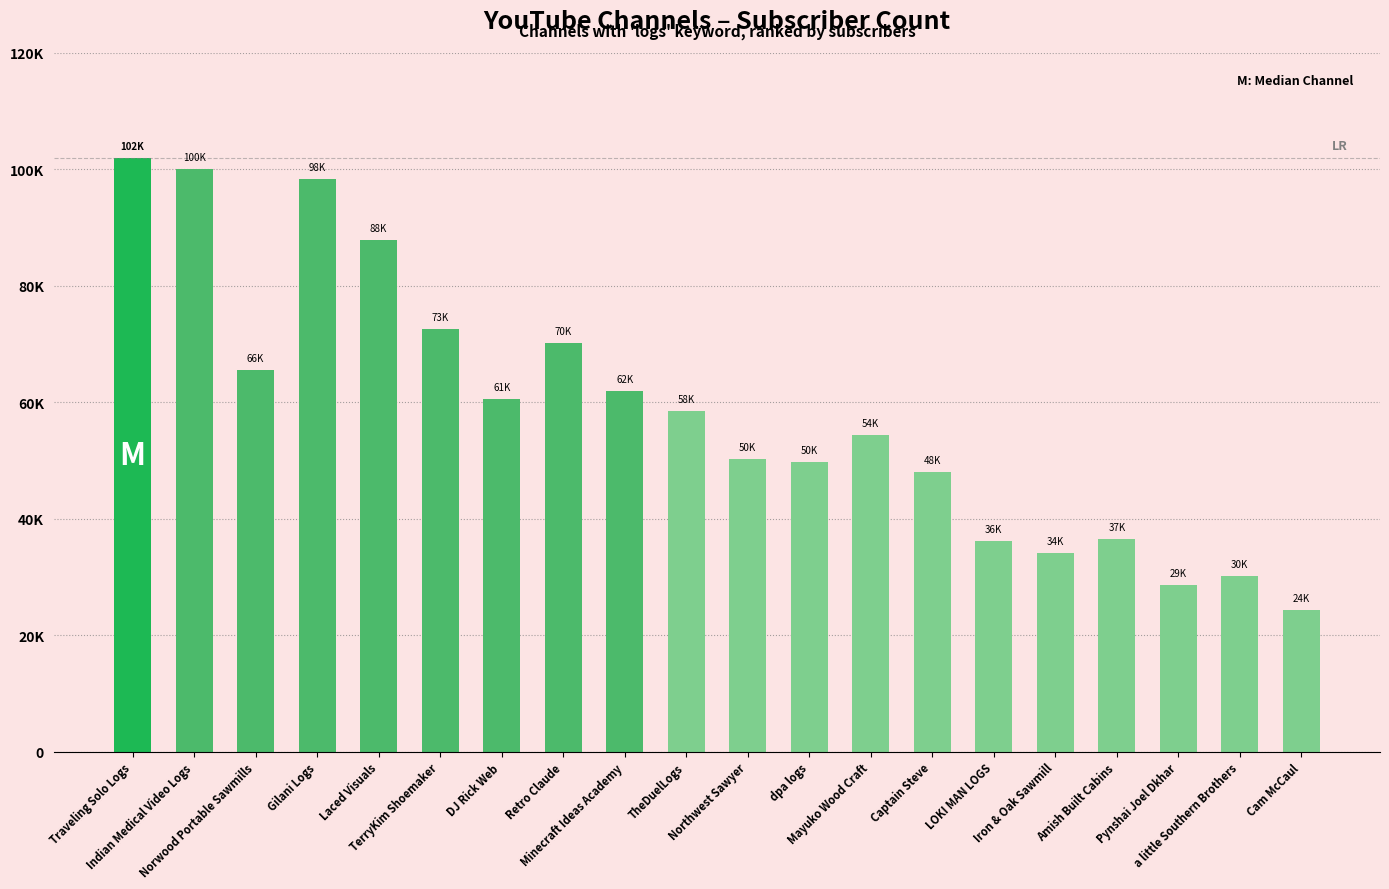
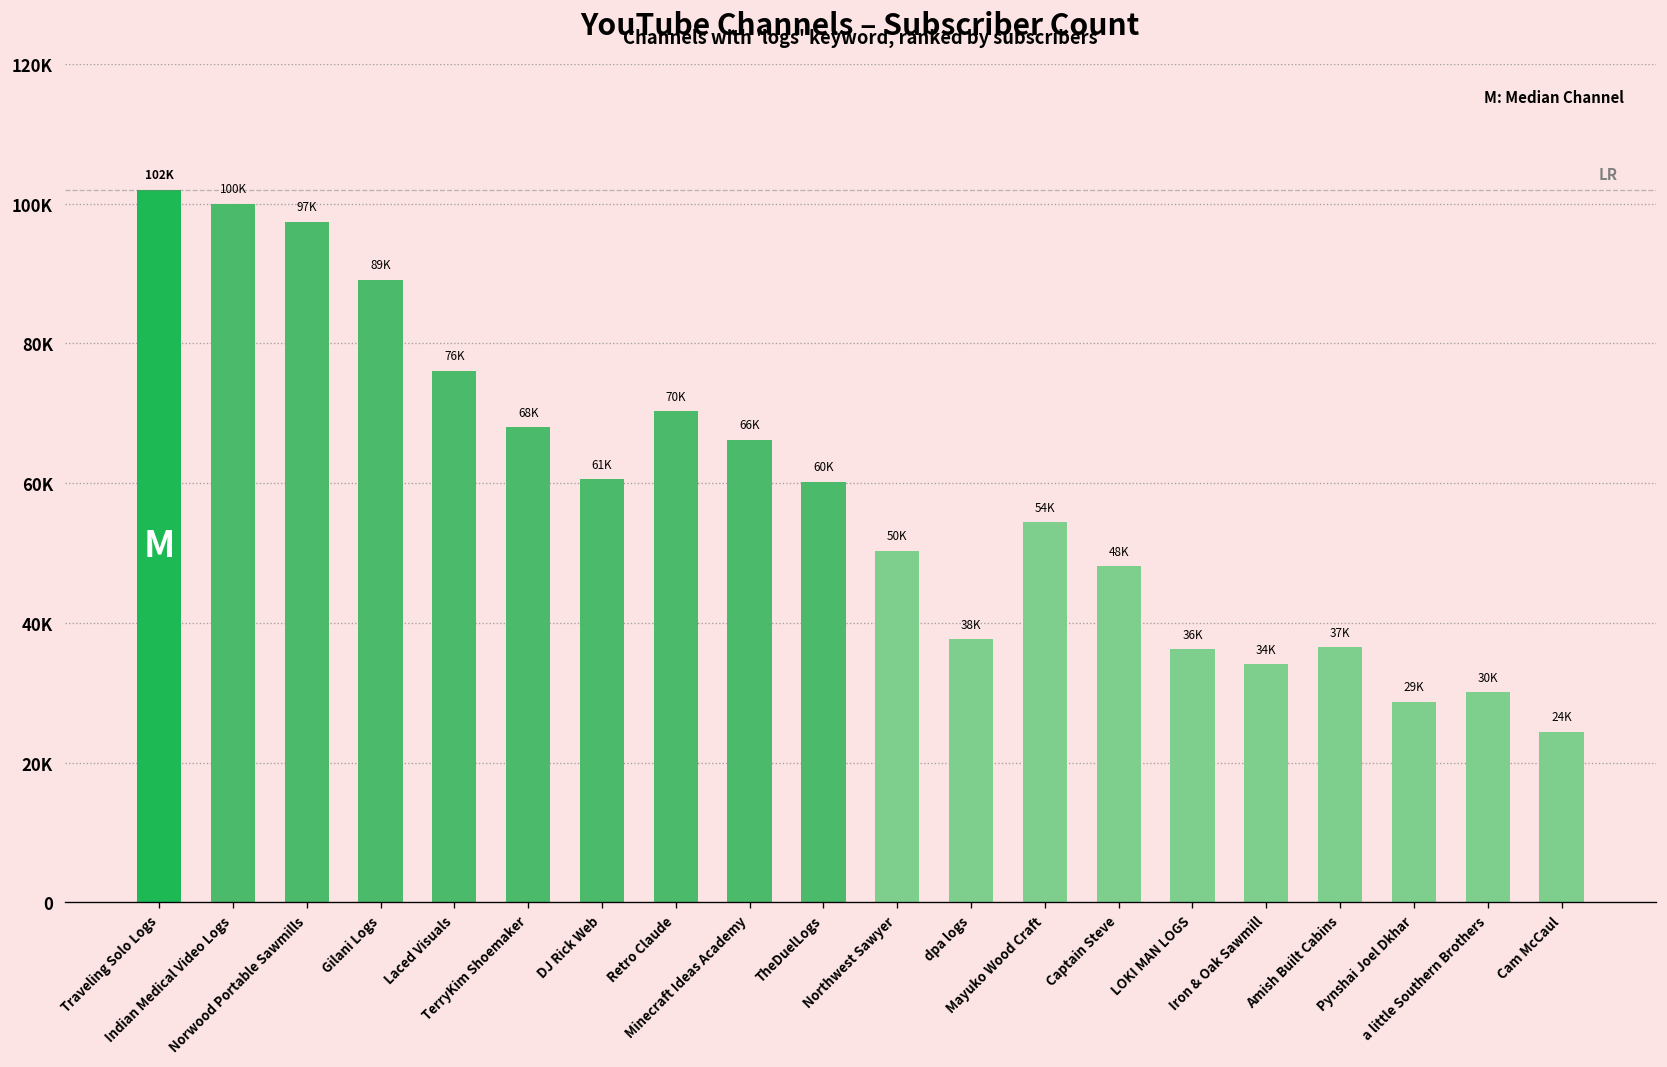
Norwood Portable Sawmills: 66K -> 97K
Gilani Logs: 98K -> 89K
Laced Visuals: 88K -> 76K
TerryKim Shoemaker: 73K -> 68K
Minecraft Ideas Academy: 62K -> 66K
TheDuelLogs: 58K -> 60K
dpa logs: 50K -> 38K
